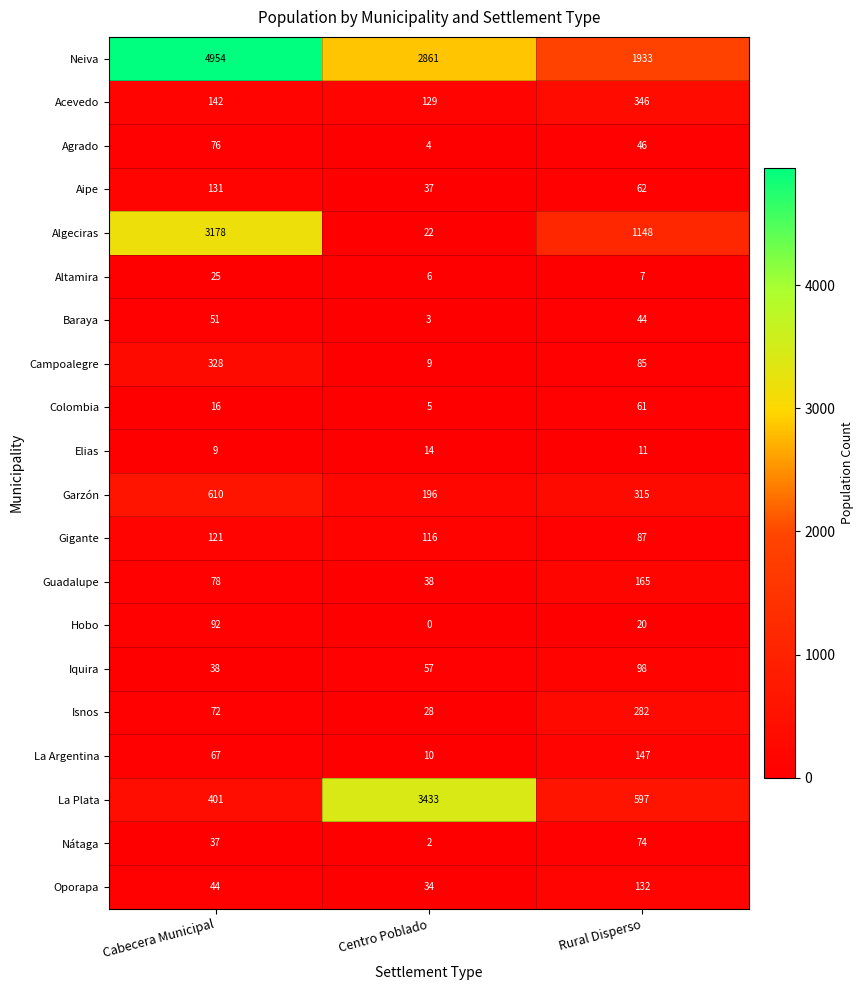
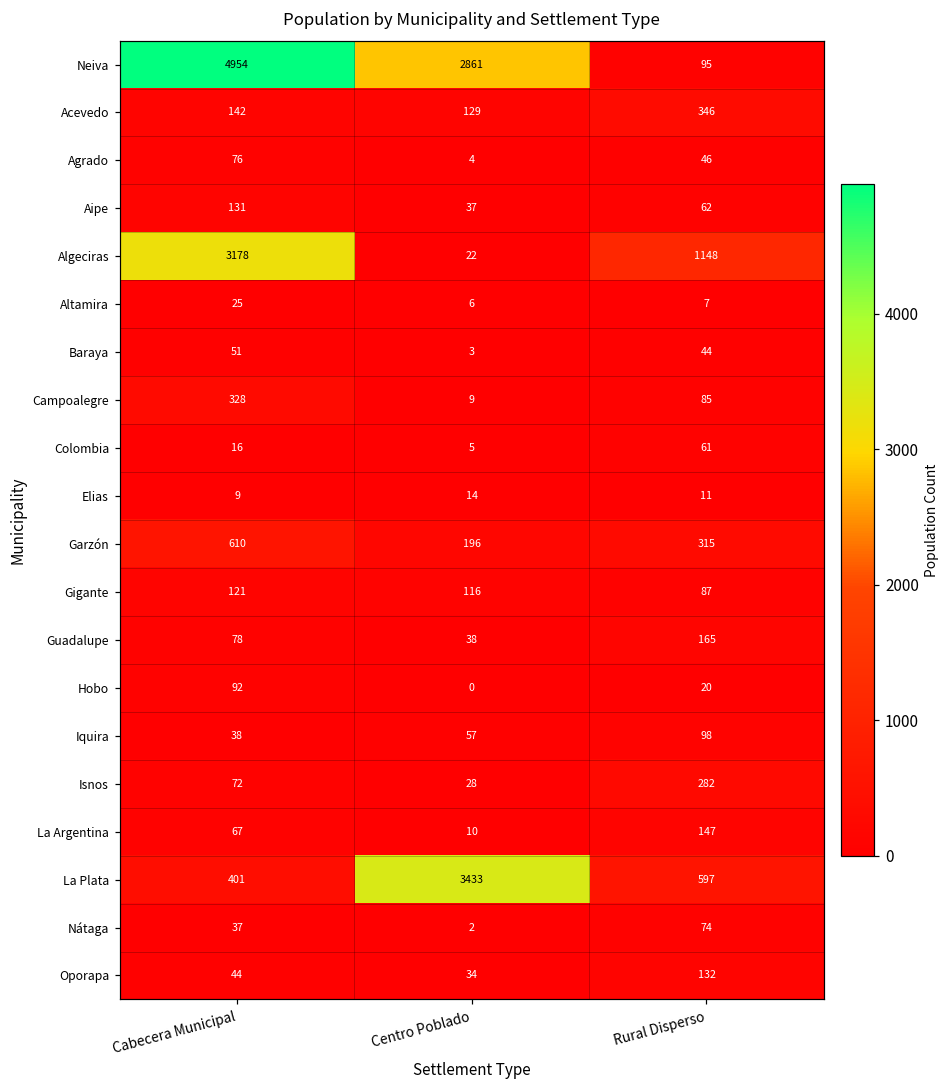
Neiva, Rural Disperso: 1933 -> 95
